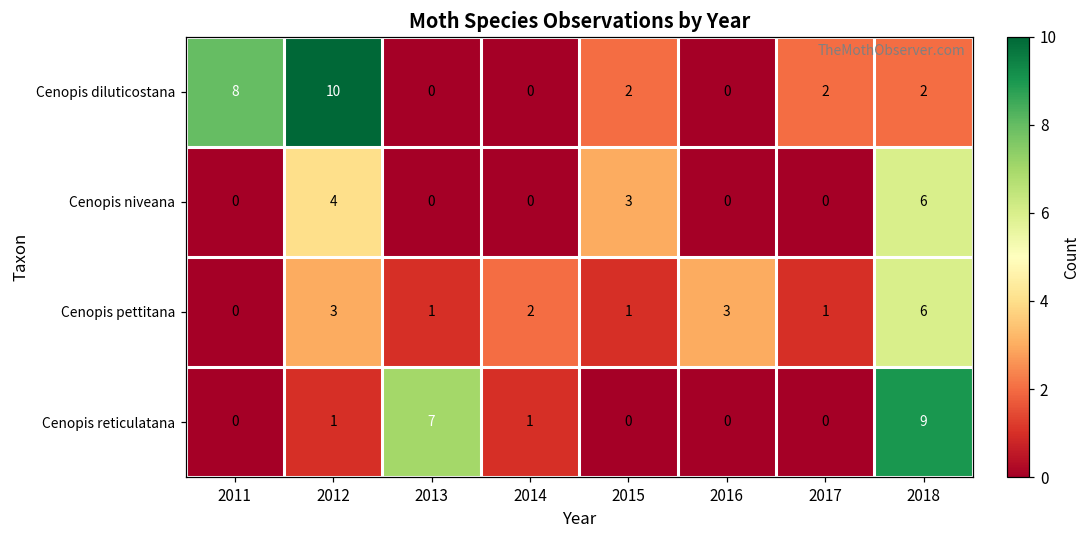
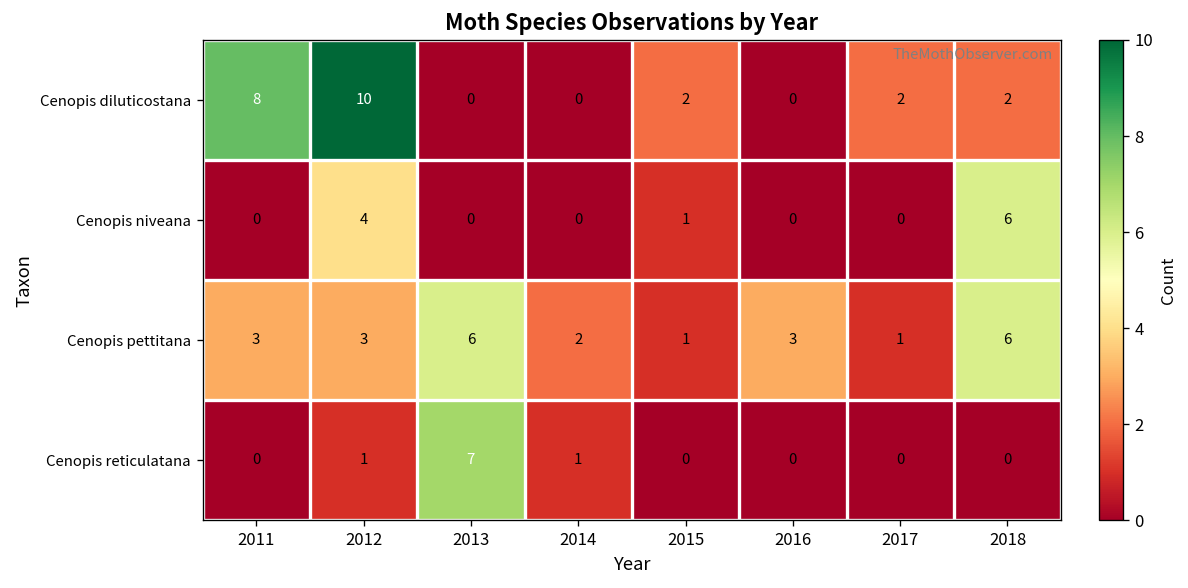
Cenopis niveana, 2015: 3 -> 1
Cenopis pettitana, 2011: 0 -> 3
Cenopis pettitana, 2013: 1 -> 6
Cenopis reticulatana, 2018: 9 -> 0
